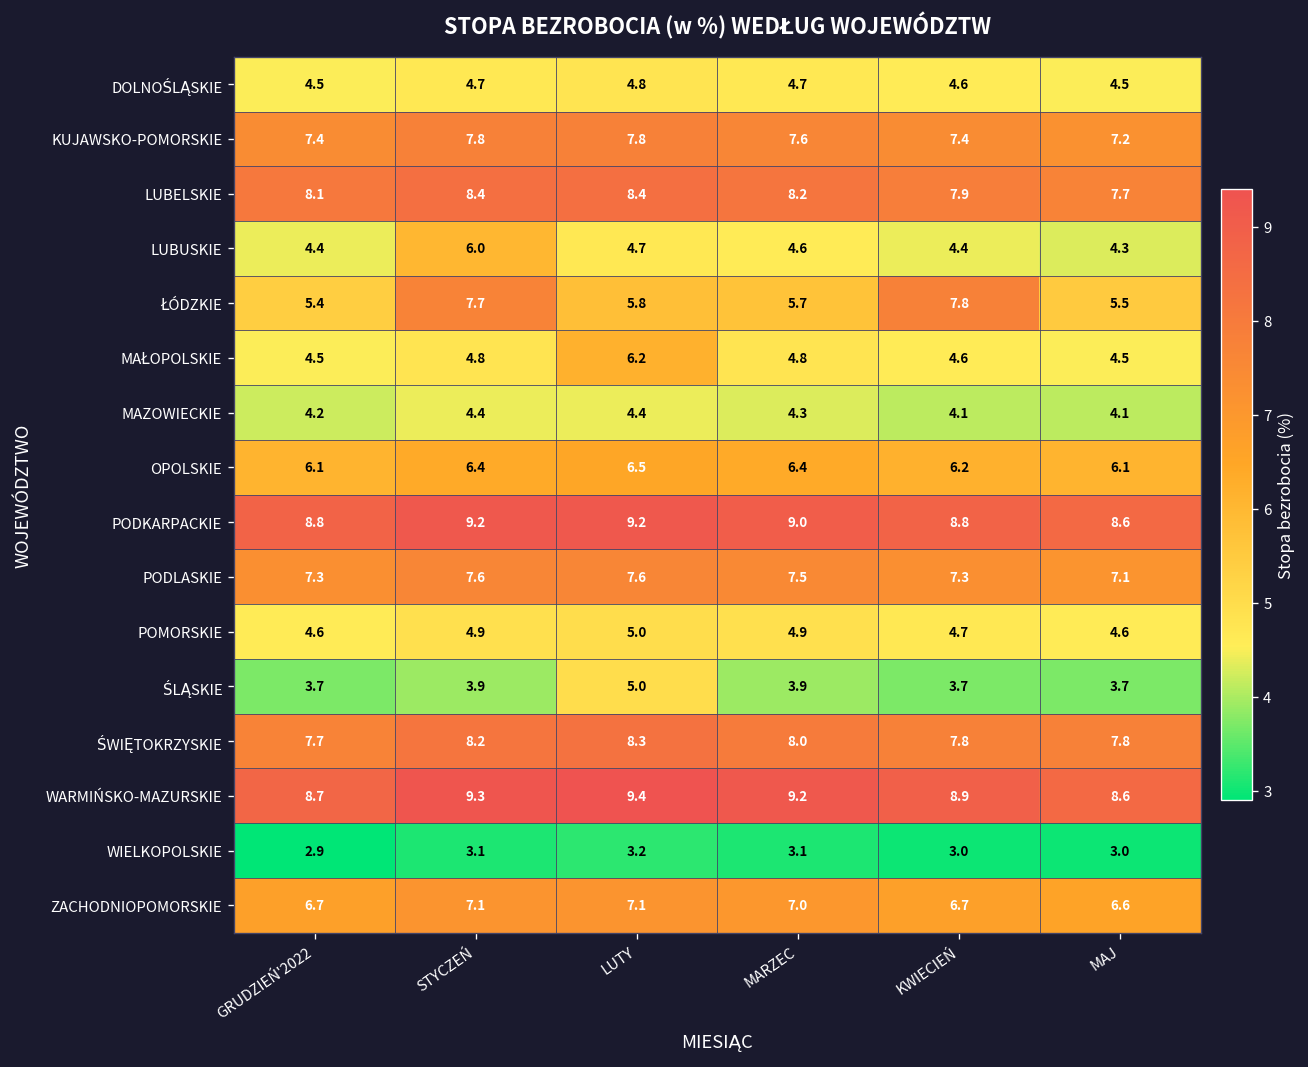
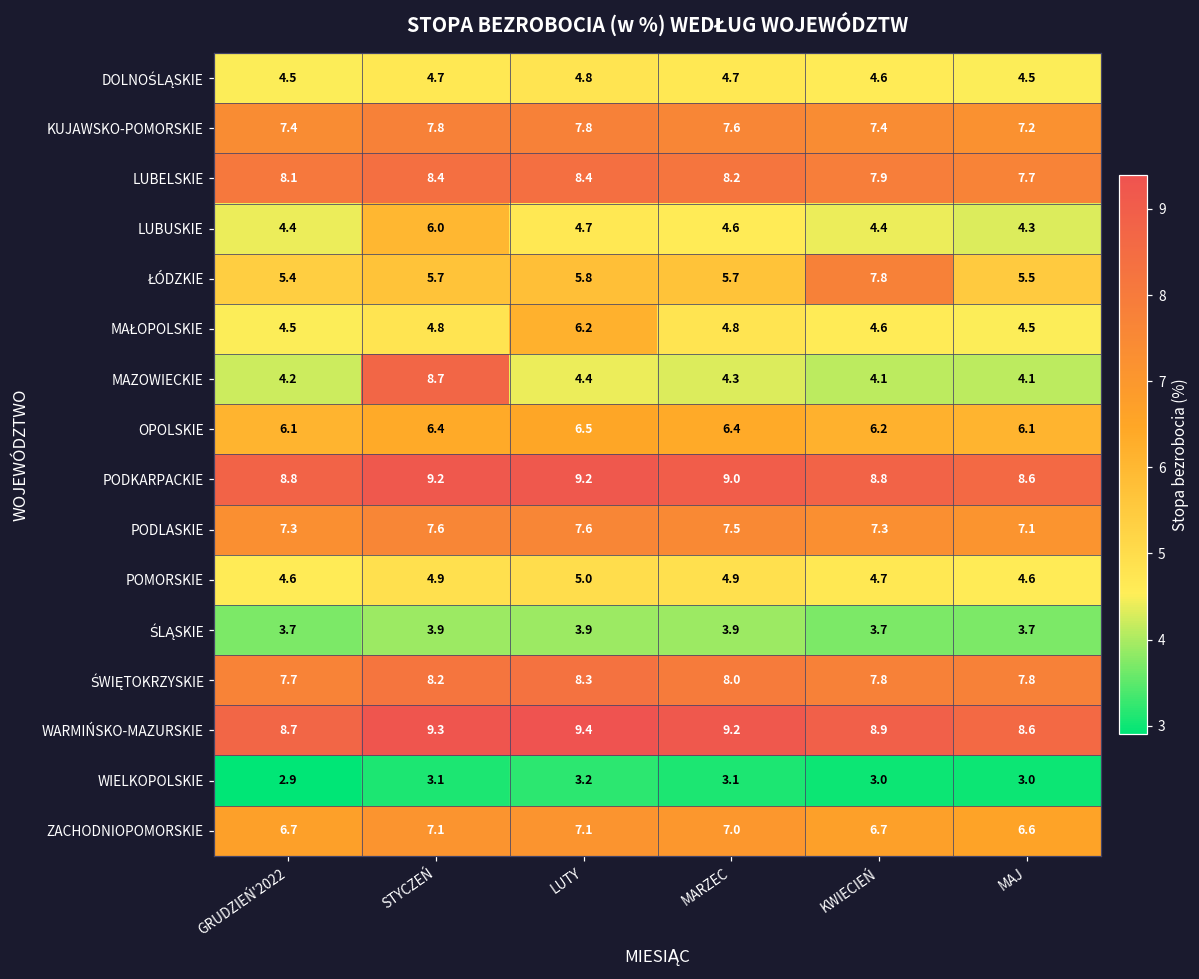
ŁÓDZKIE, STYCZEŃ: 7.7 -> 5.7
MAZOWIECKIE, STYCZEŃ: 4.4 -> 8.7
ŚLĄSKIE, LUTY: 5.0 -> 3.9
